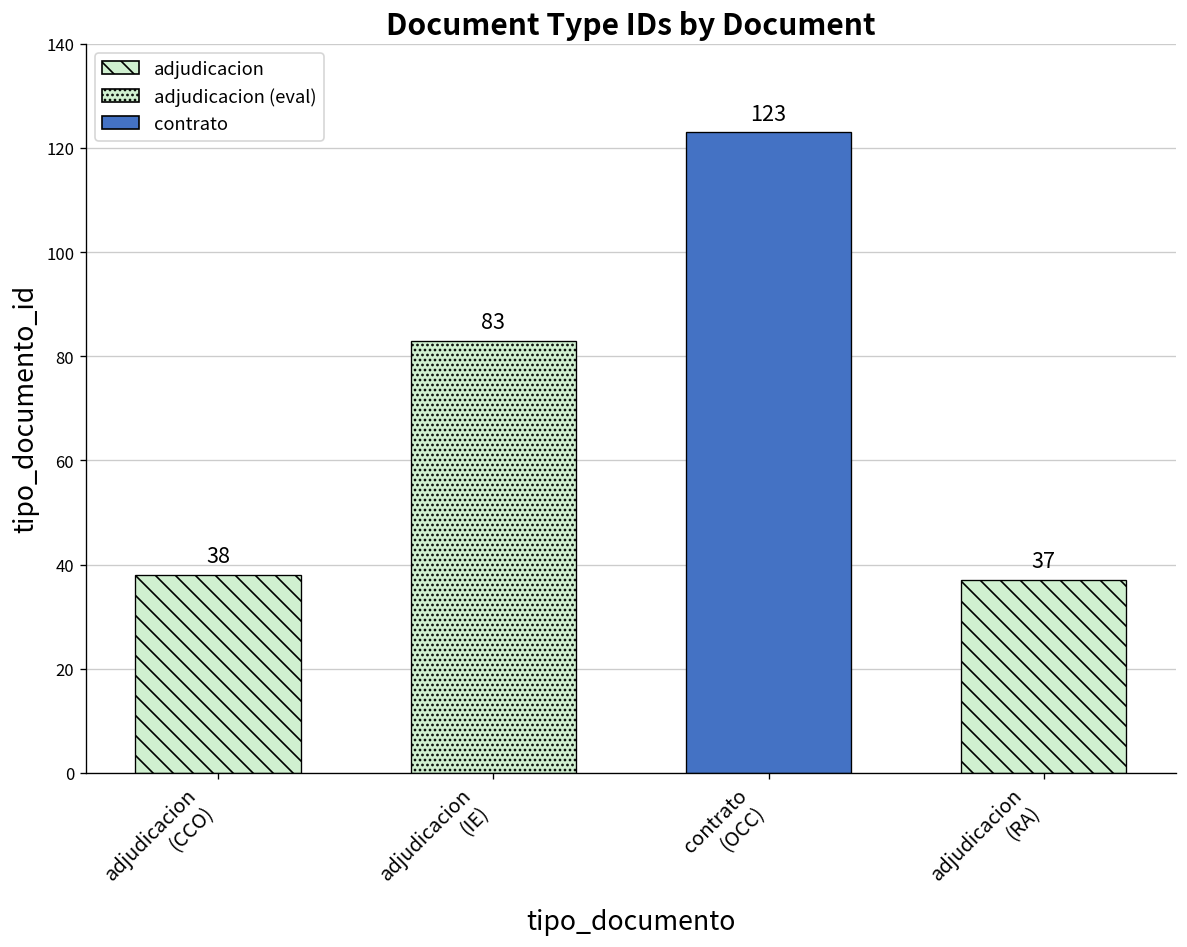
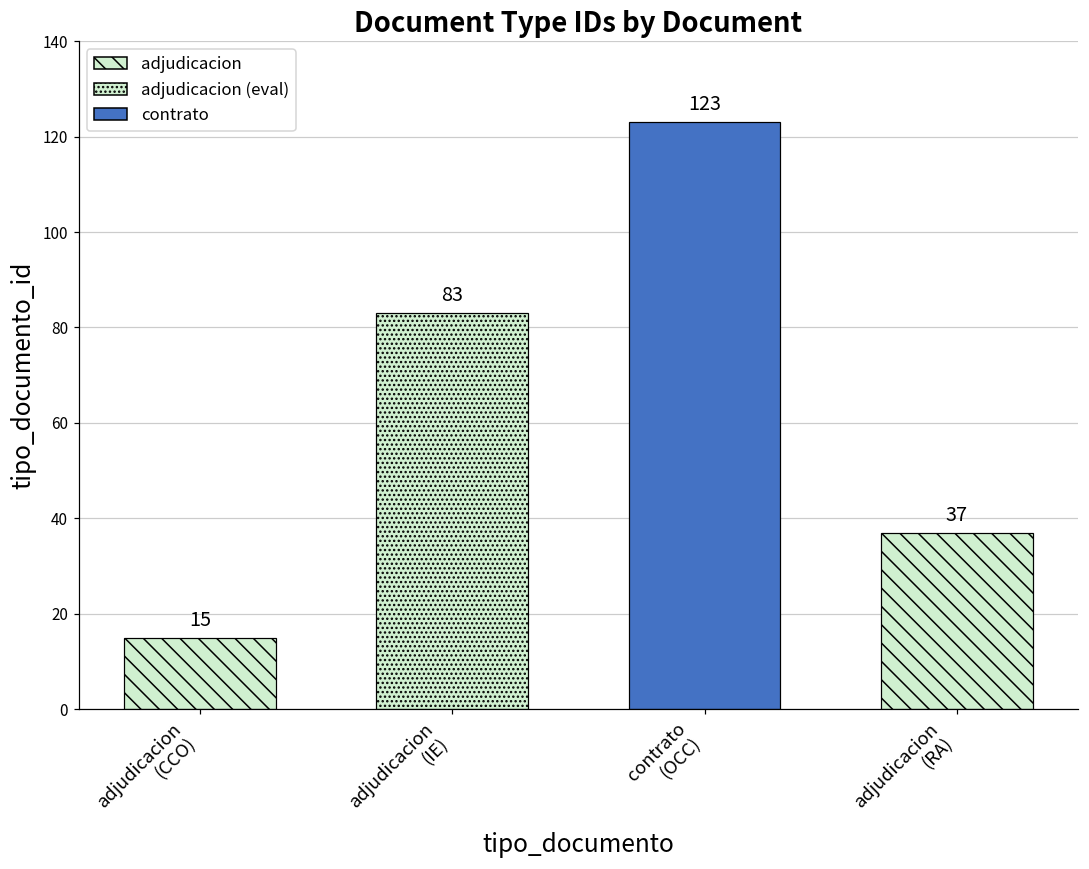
adjudicacion (CCO): 38 -> 15
